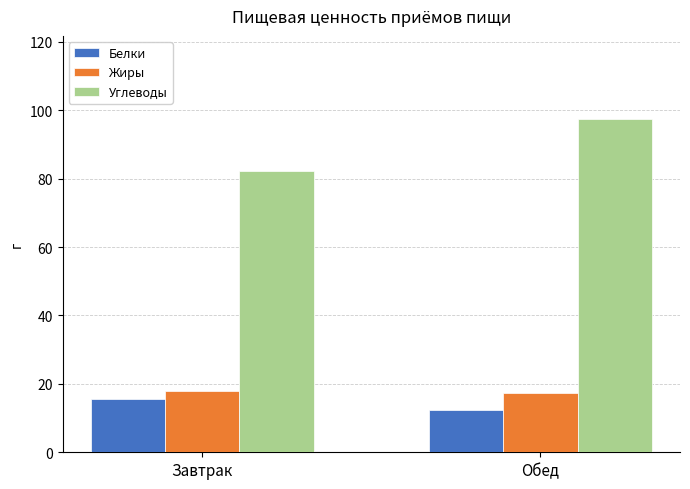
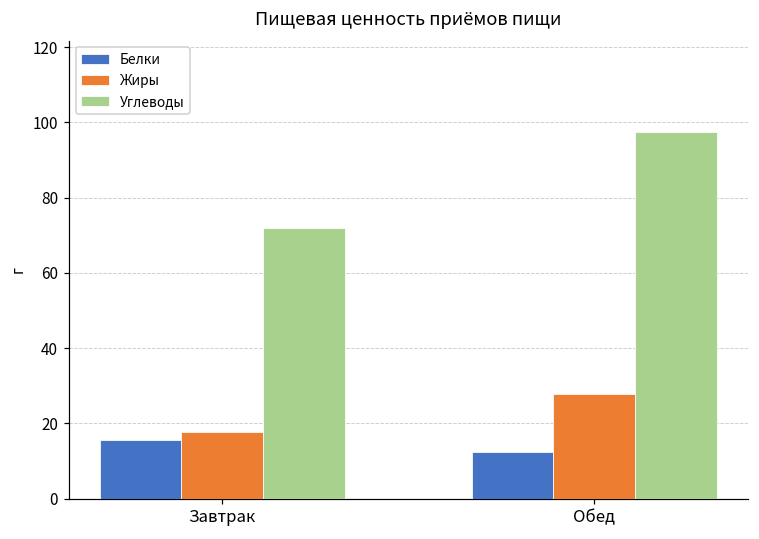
Углеводы, Завтрак: 82 -> 72
Жиры, Обед: 17 -> 28
